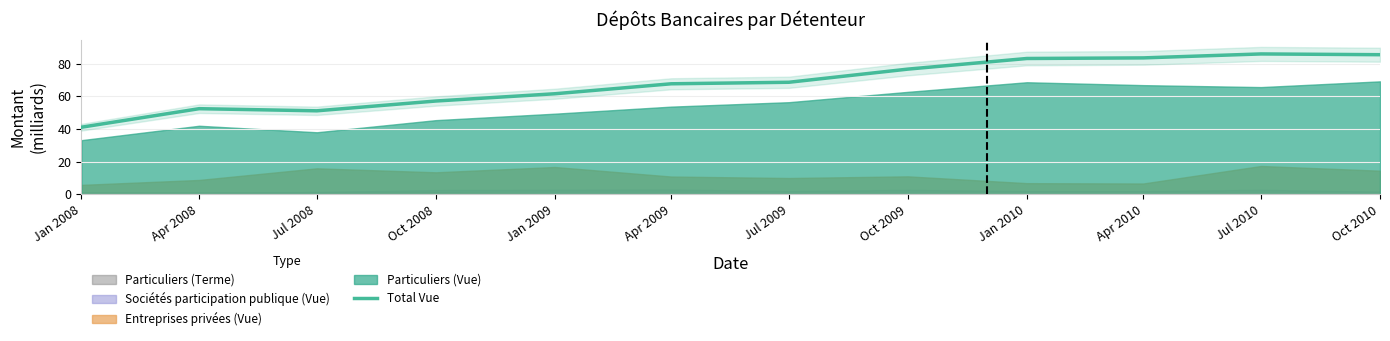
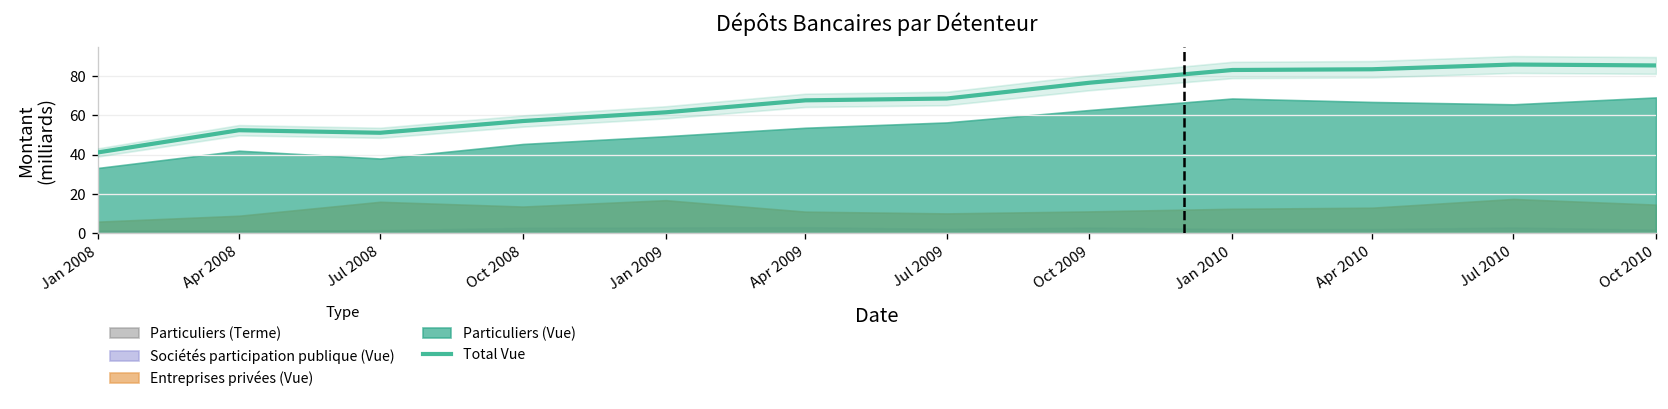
Entreprises privées (Vue), Jan 2010: 7 -> 12
Entreprises privées (Vue), Apr 2010: 7 -> 13
